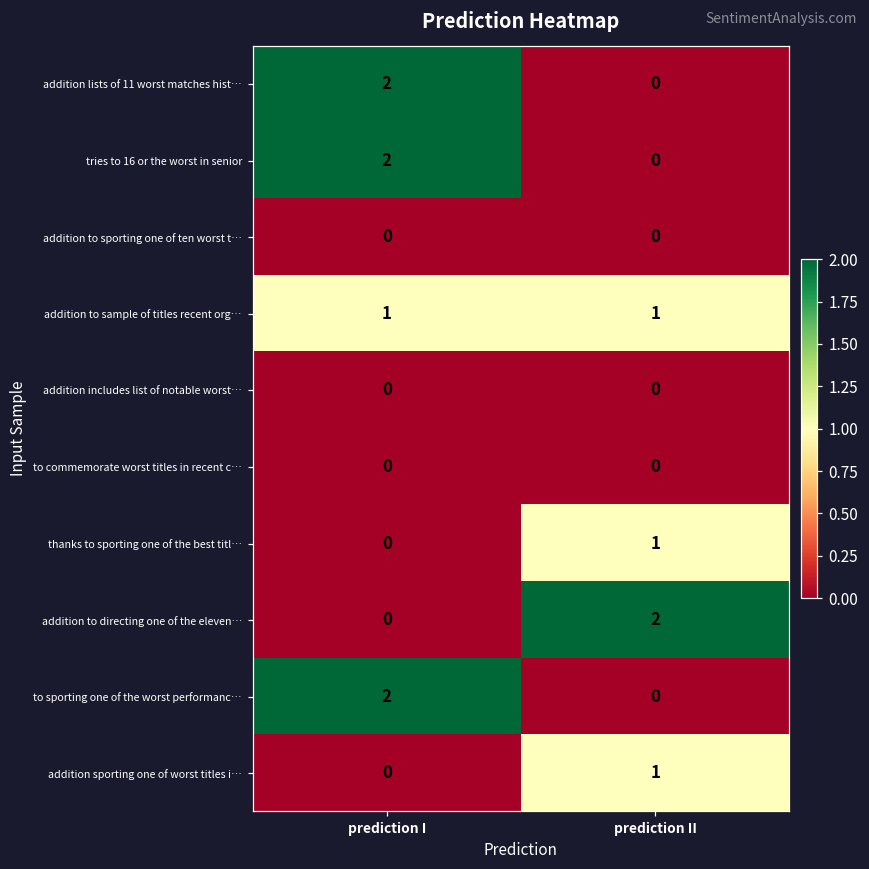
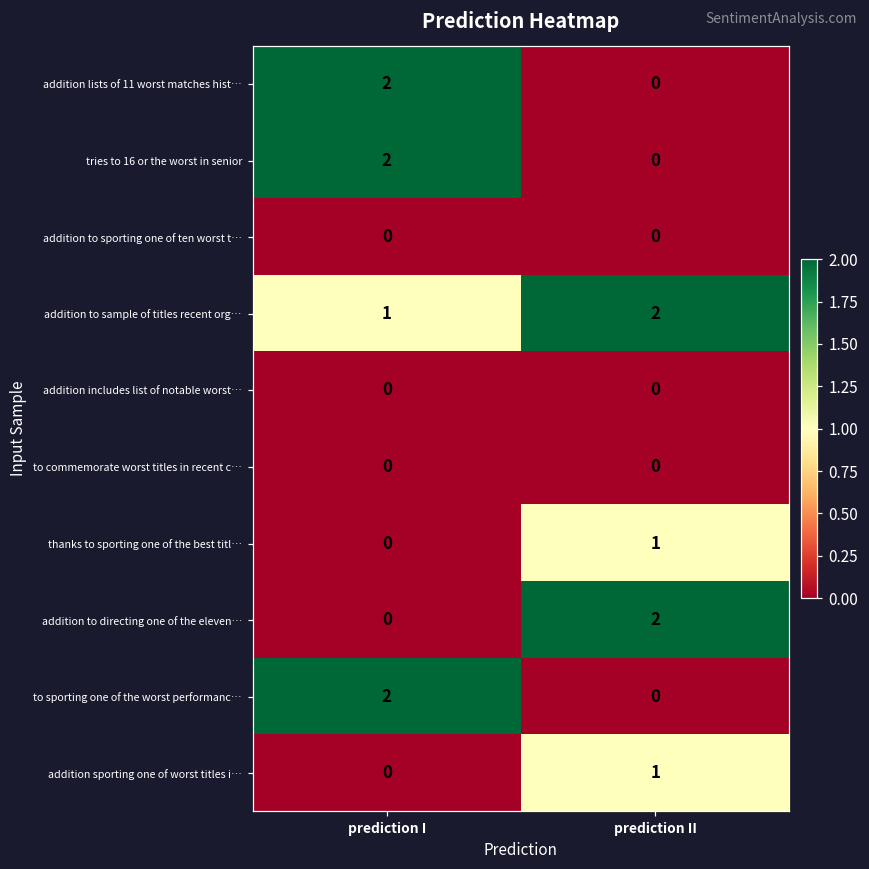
addition to sample of titles recent org…, prediction II: 1 -> 2
